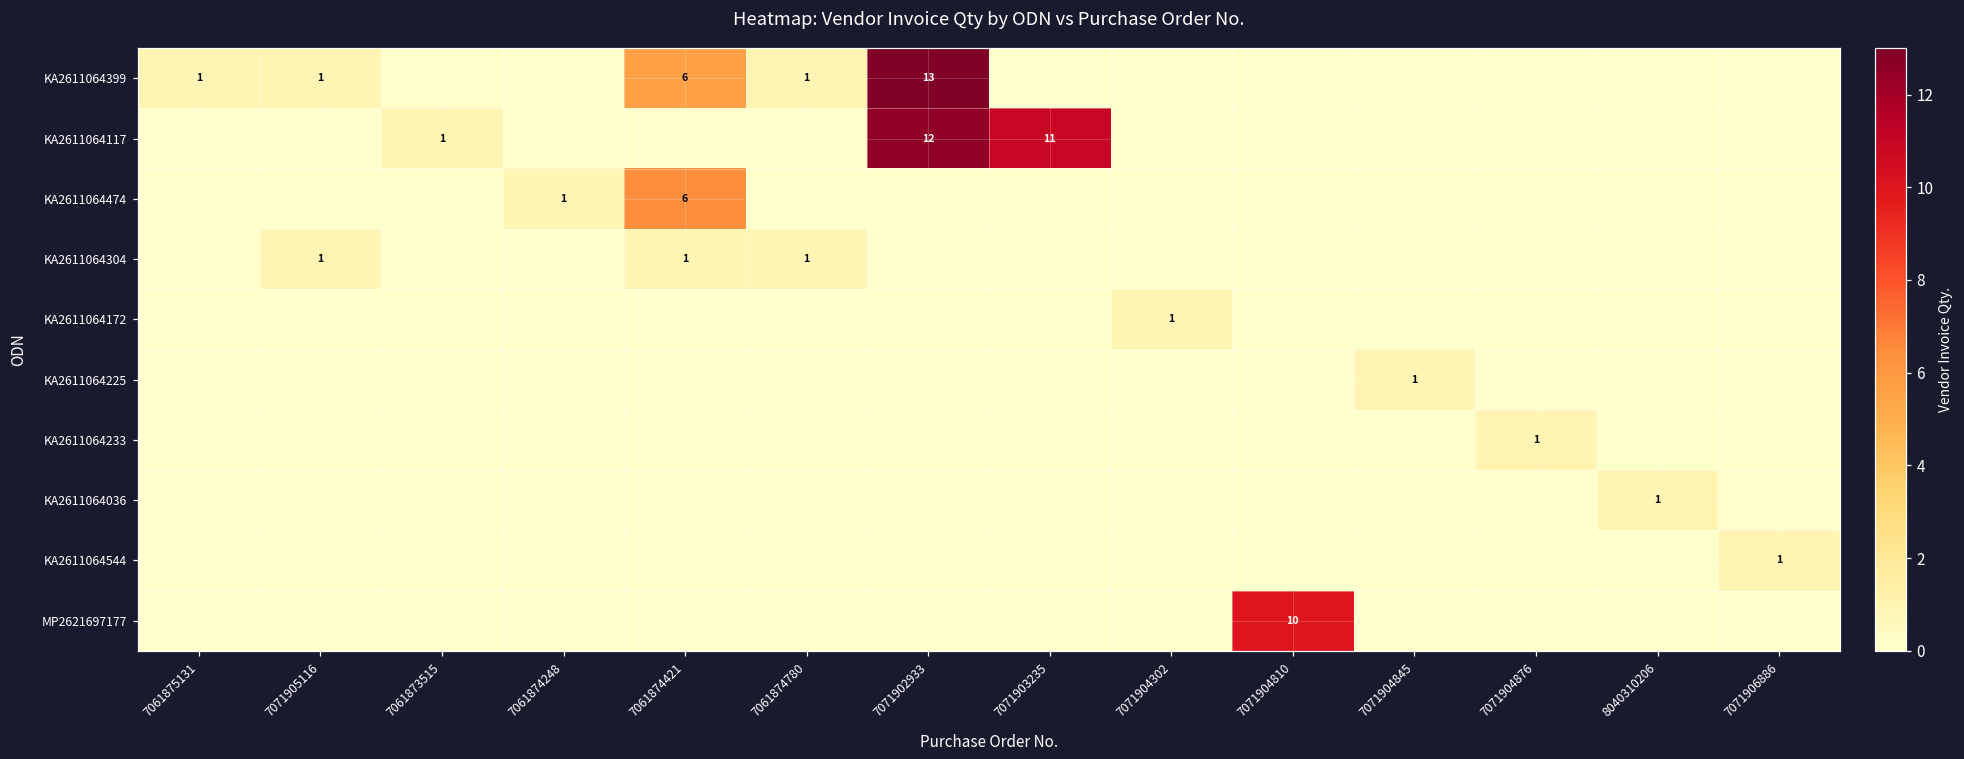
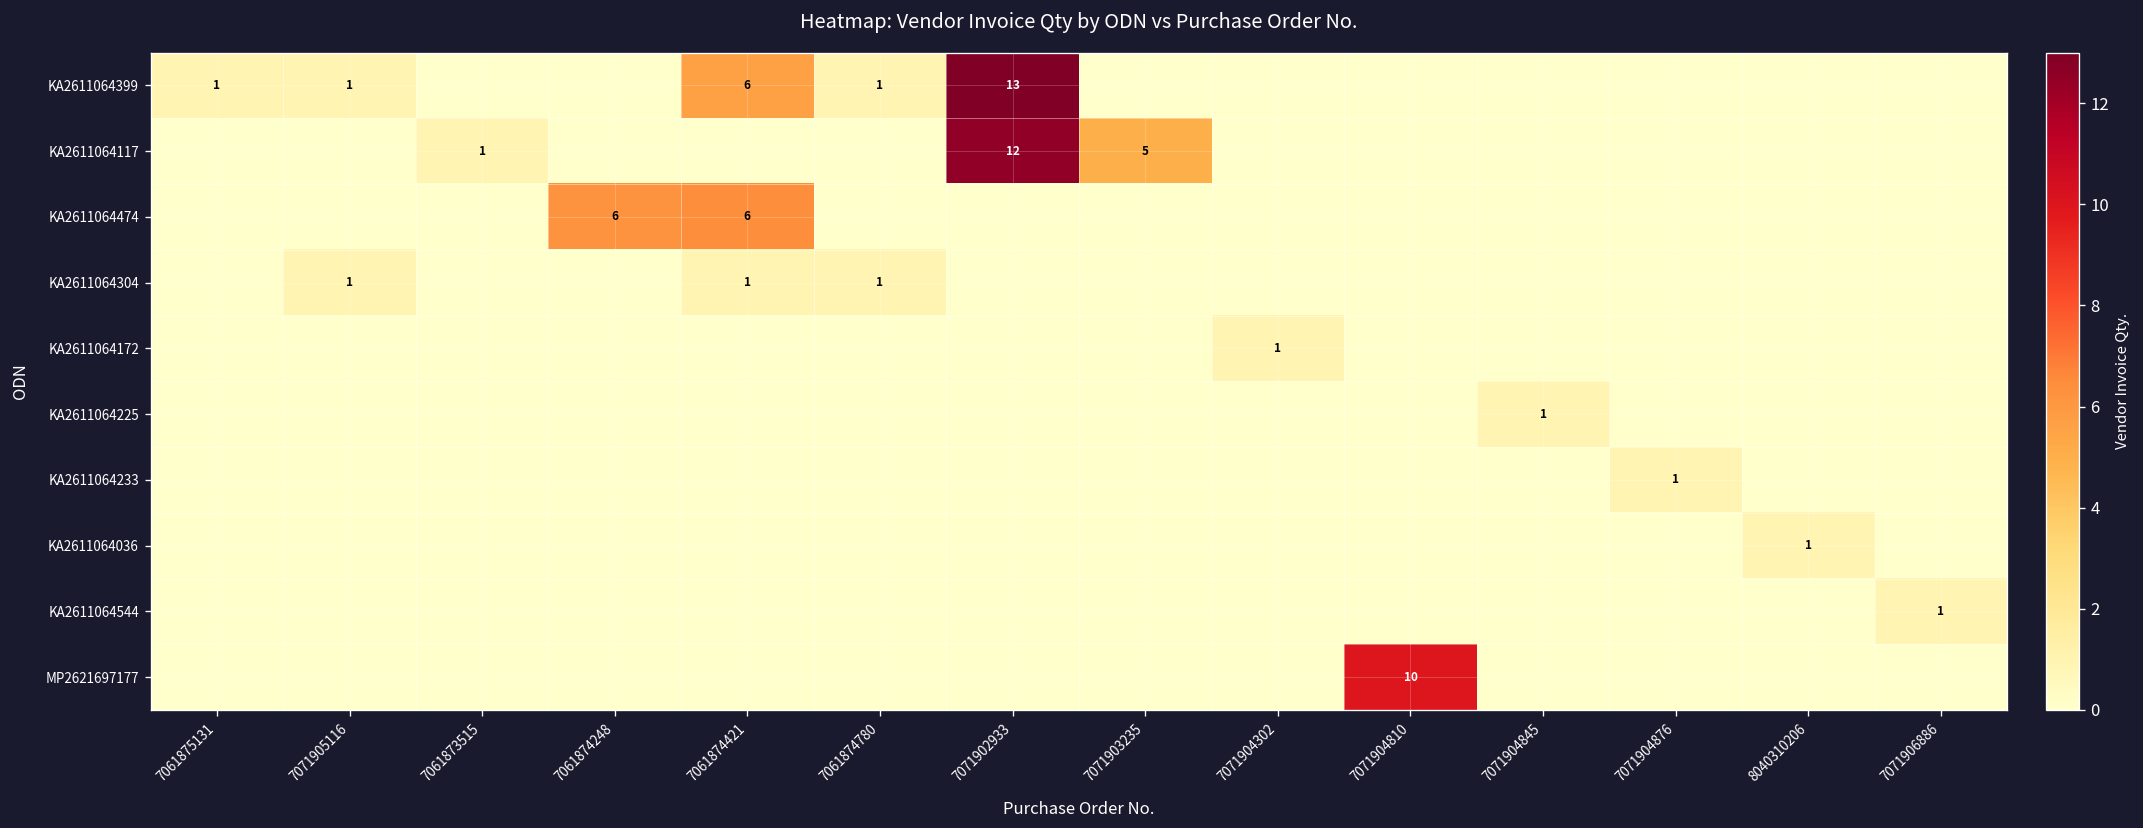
KA2611064117, 7071903235: 11 -> 5
KA2611064474, 7061874248: 1 -> 6
